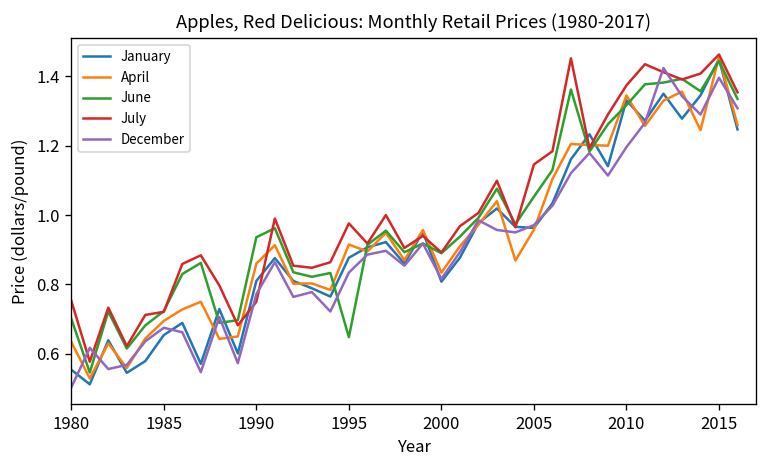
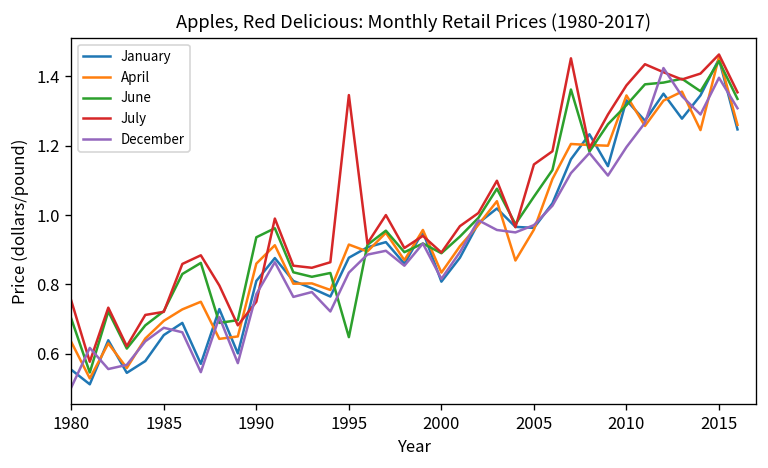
July, 1995: 0.98 -> 1.35
